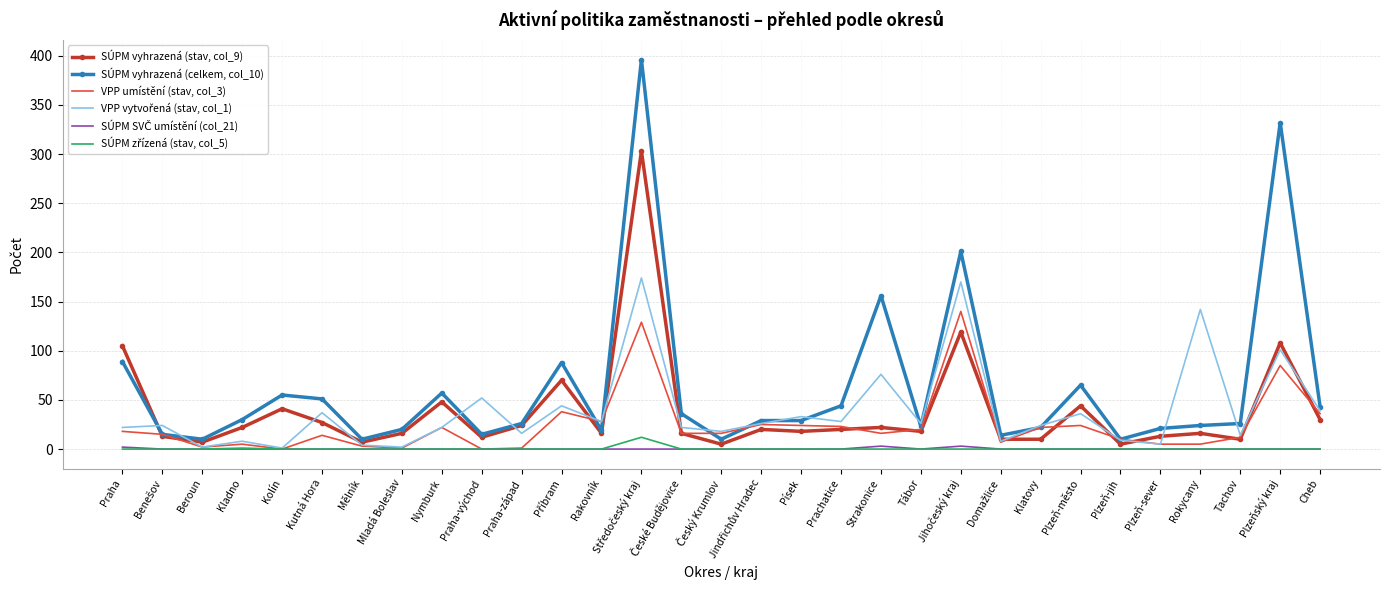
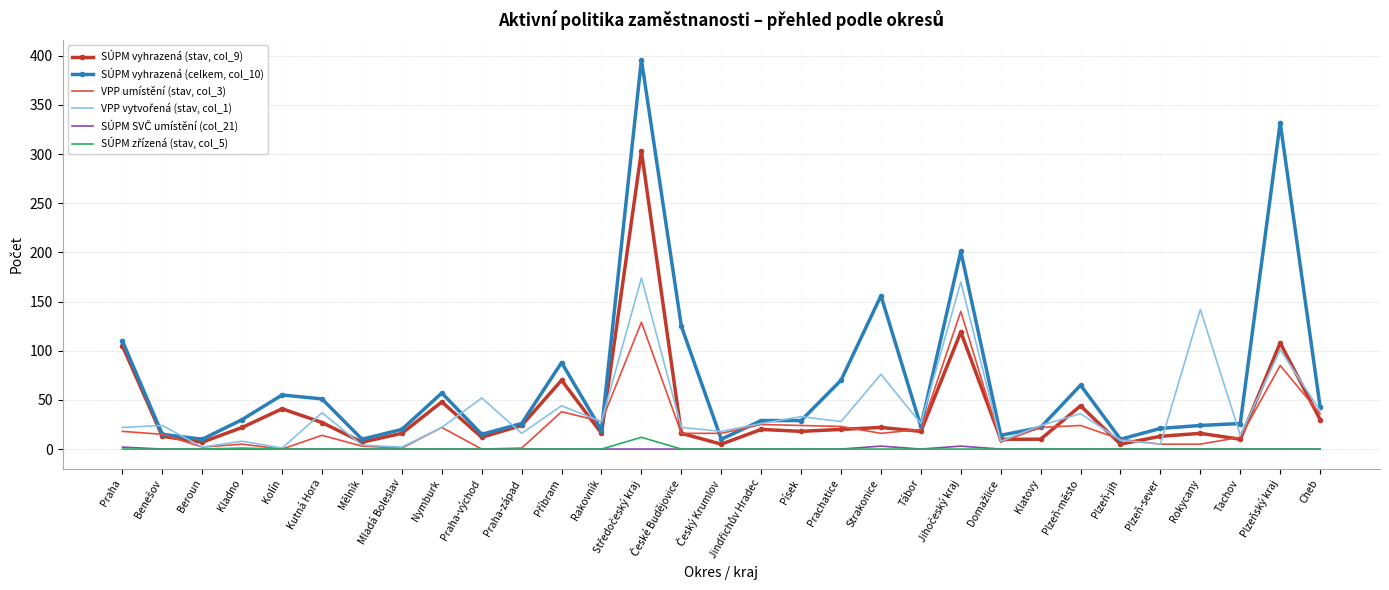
SÚPM vyhrazená (celkem, col_10), Praha: 90 -> 110
SÚPM vyhrazená (celkem, col_10), České Budějovice: 40 -> 130
SÚPM vyhrazená (celkem, col_10), Prachatice: 40 -> 70
